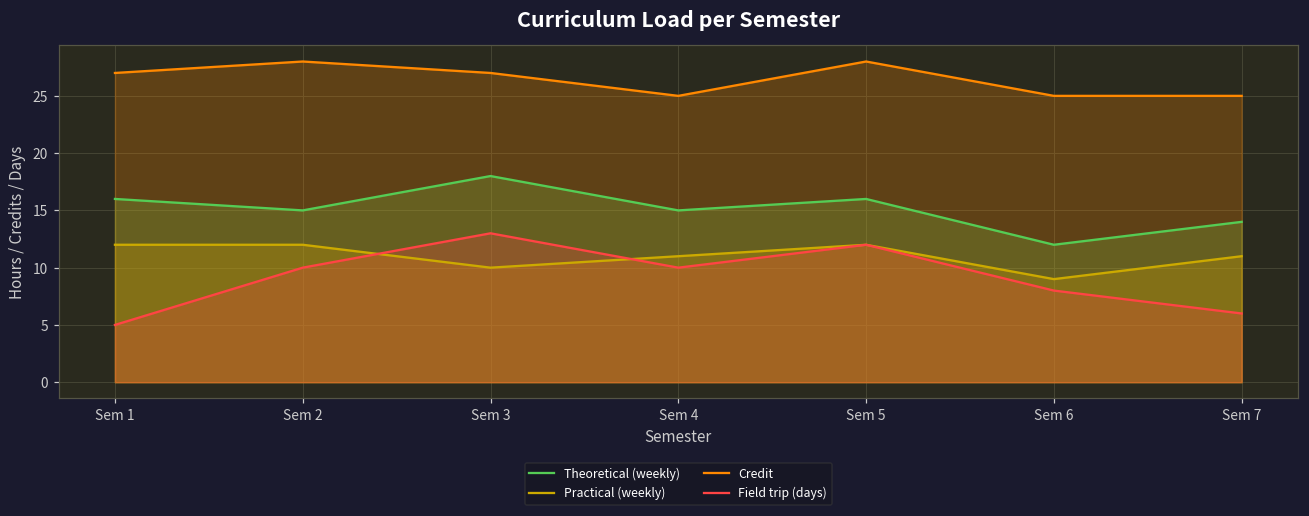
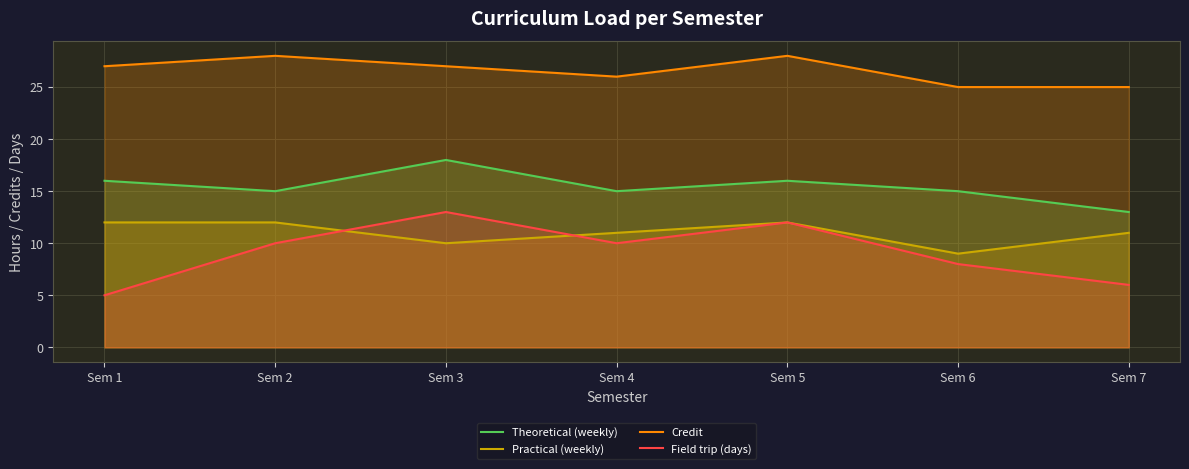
Credit, Sem 4: 25 -> 26
Theoretical (weekly), Sem 6: 12 -> 15
Theoretical (weekly), Sem 7: 14 -> 13
